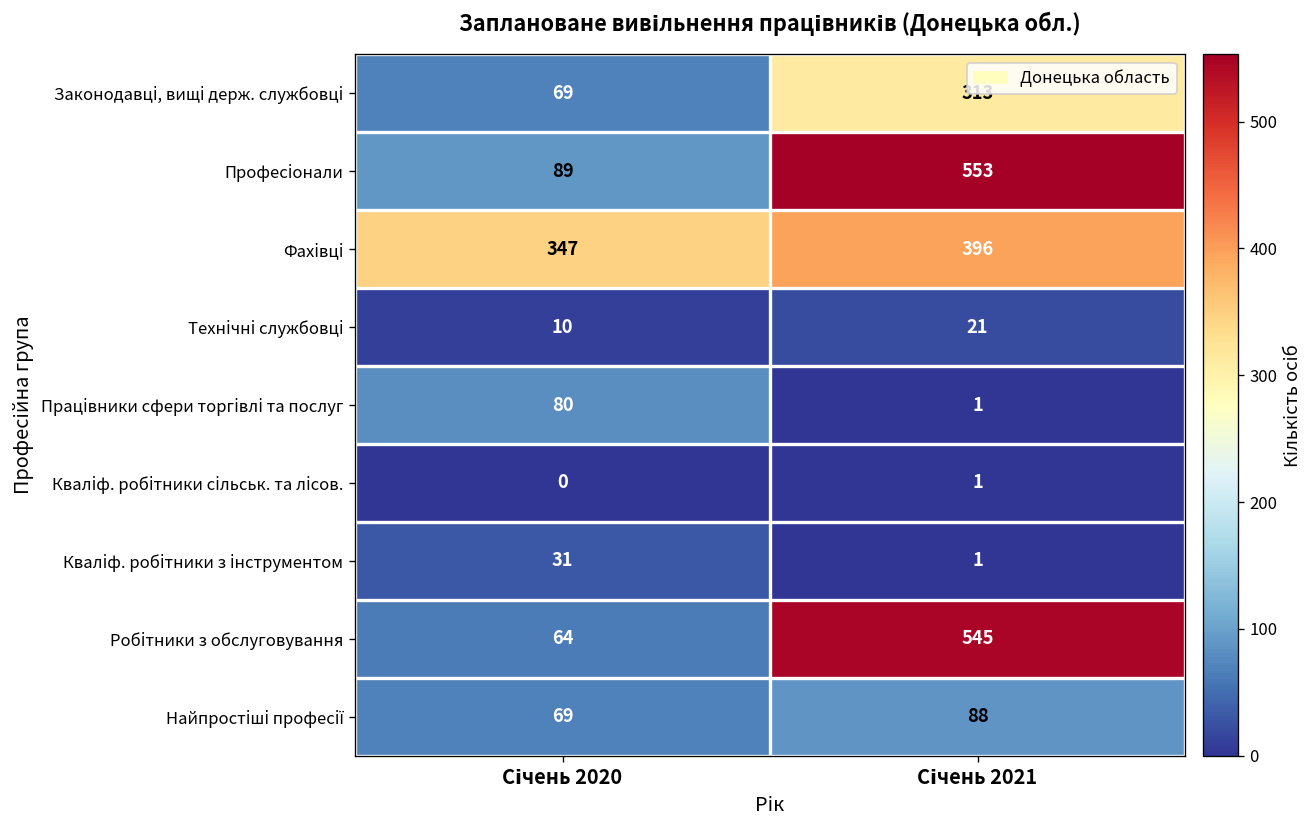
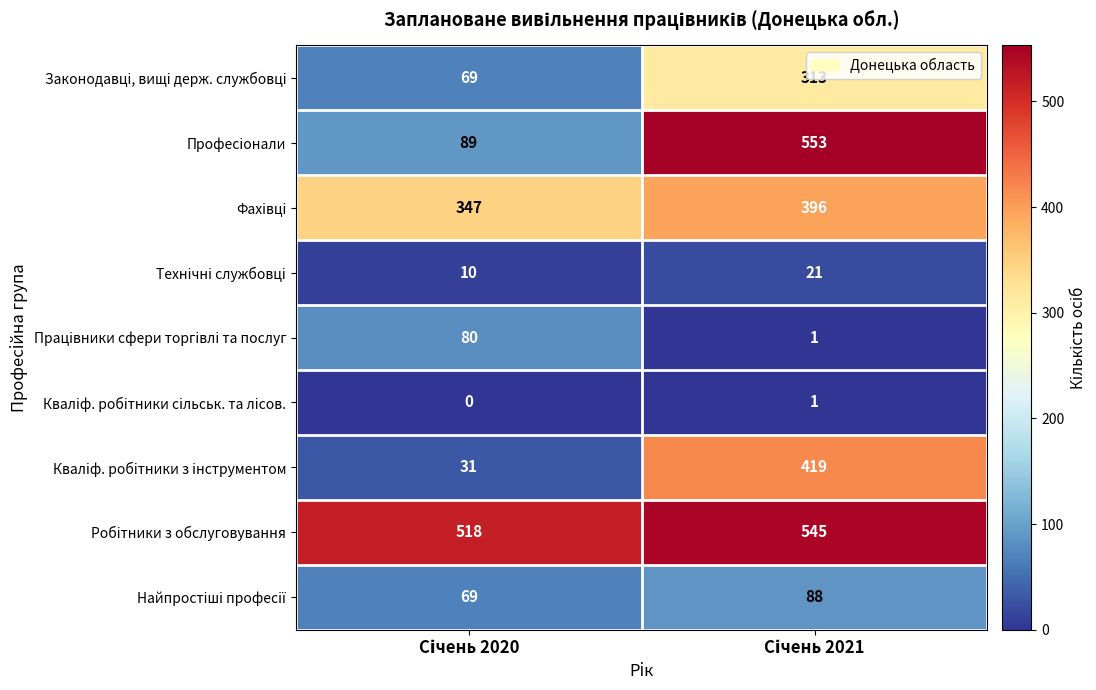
Кваліф. робітники з інструментом, Січень 2021: 1 -> 419
Робітники з обслуговування, Січень 2020: 64 -> 518
